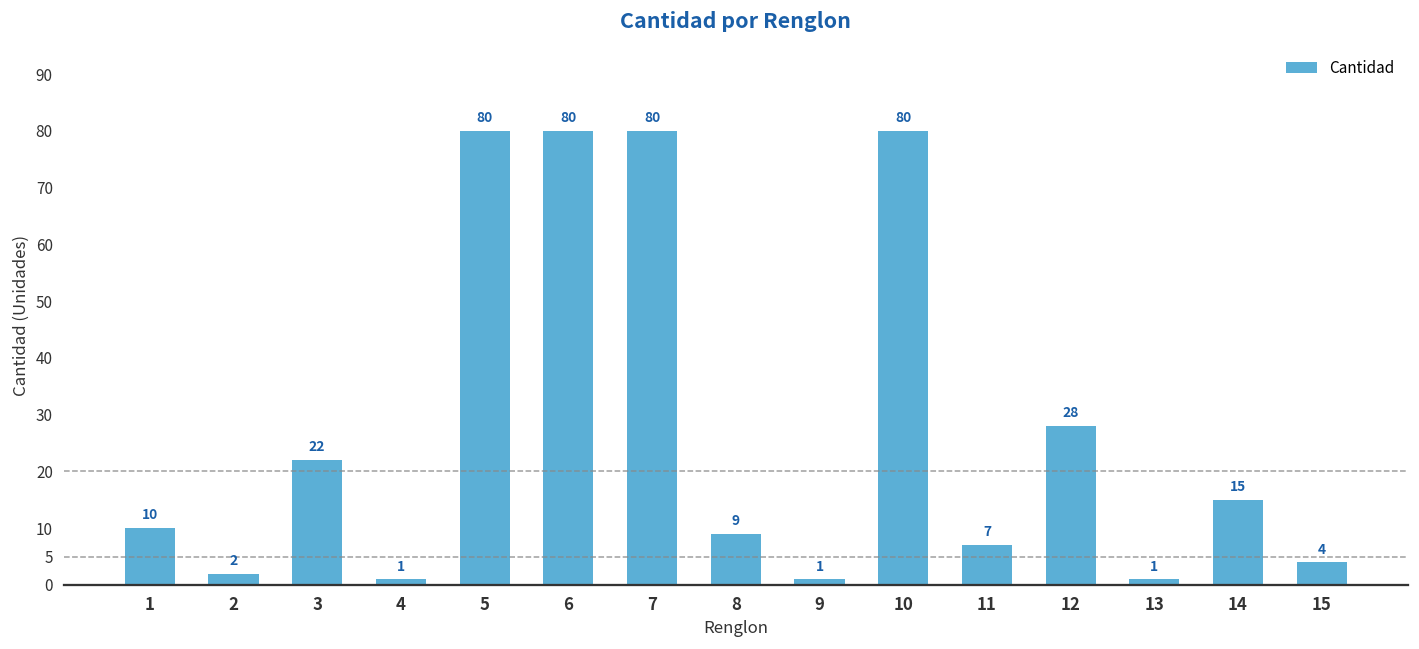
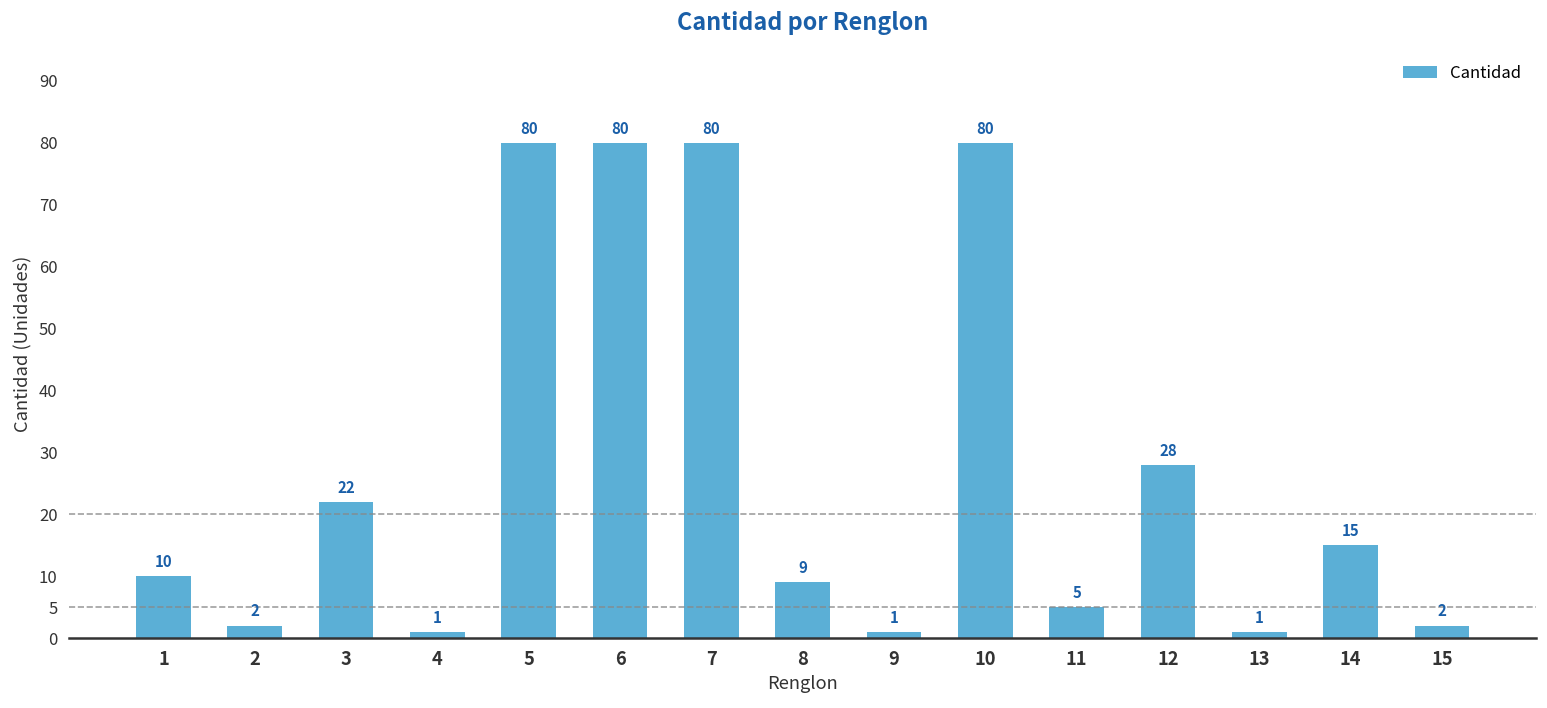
11: 7 -> 5
15: 4 -> 2
